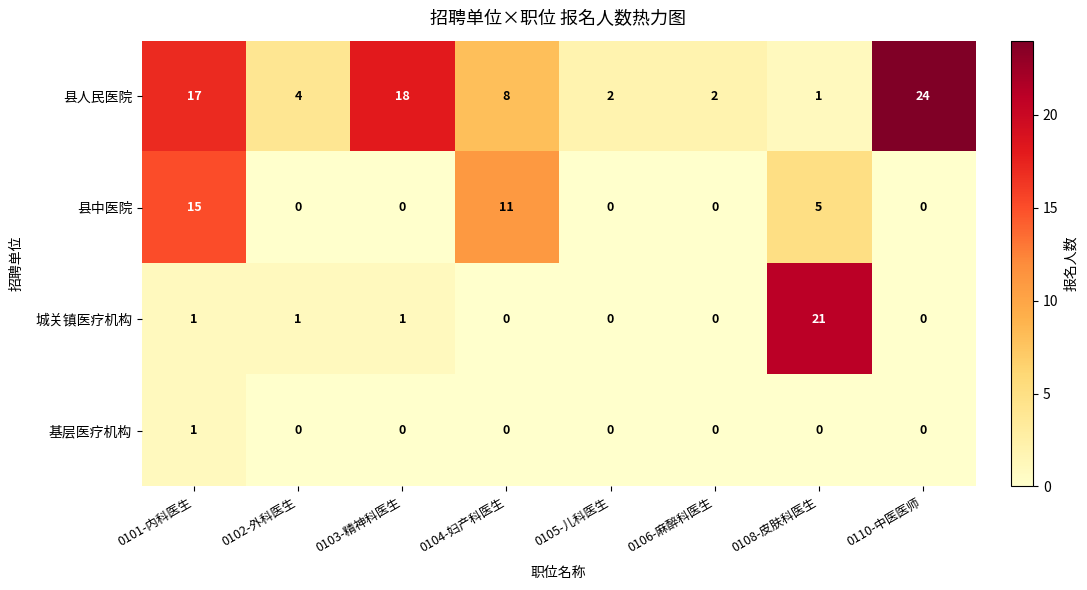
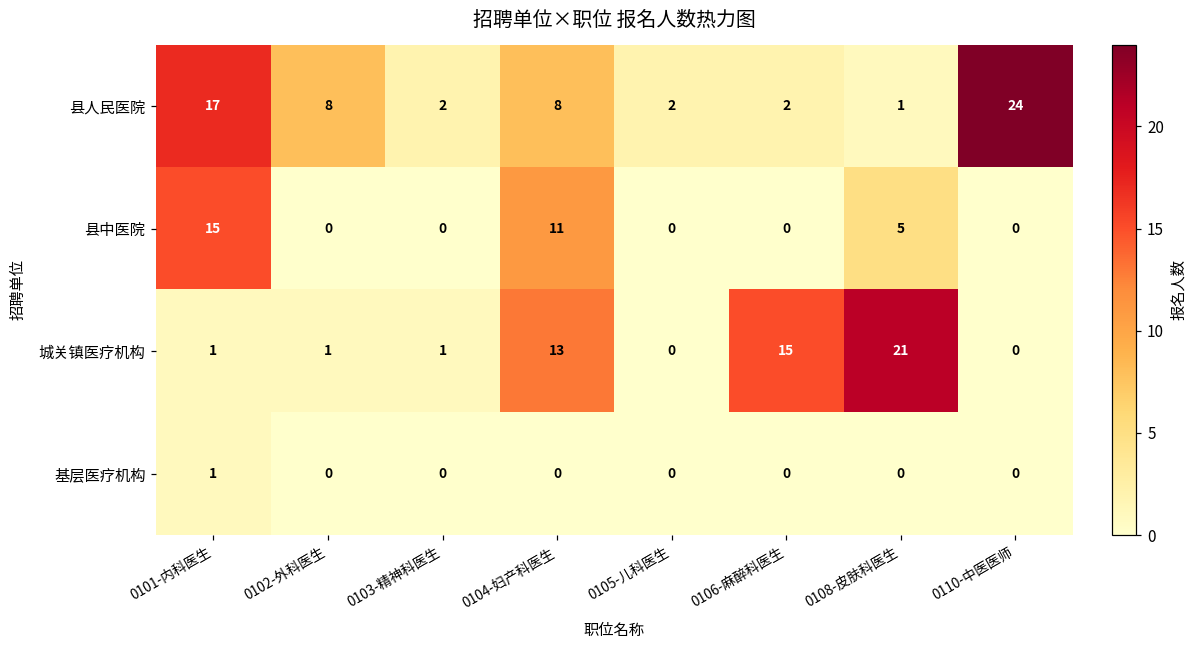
县人民医院, 0102-外科医生: 4 -> 8
县人民医院, 0103-精神科医生: 18 -> 2
城关镇医疗机构, 0104-妇产科医生: 0 -> 13
城关镇医疗机构, 0106-麻醉科医生: 0 -> 15
